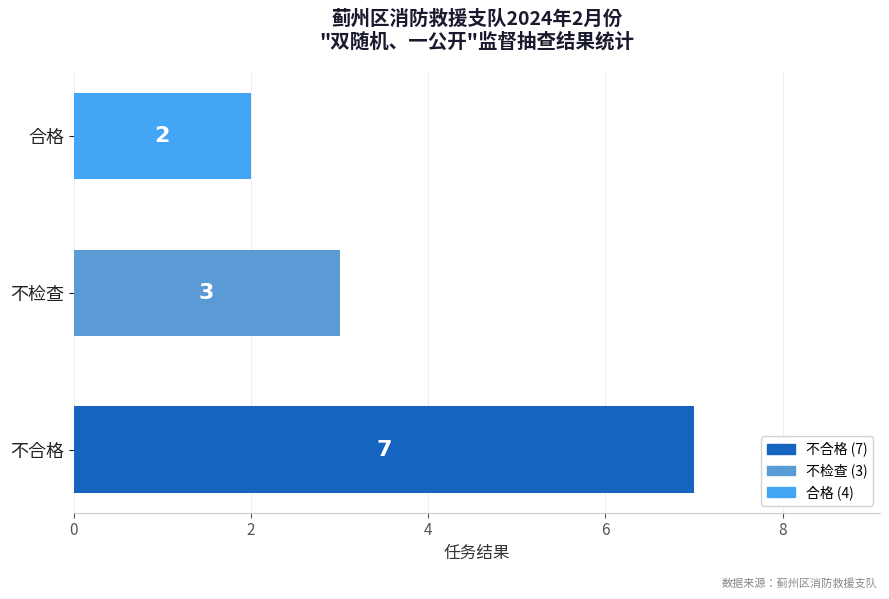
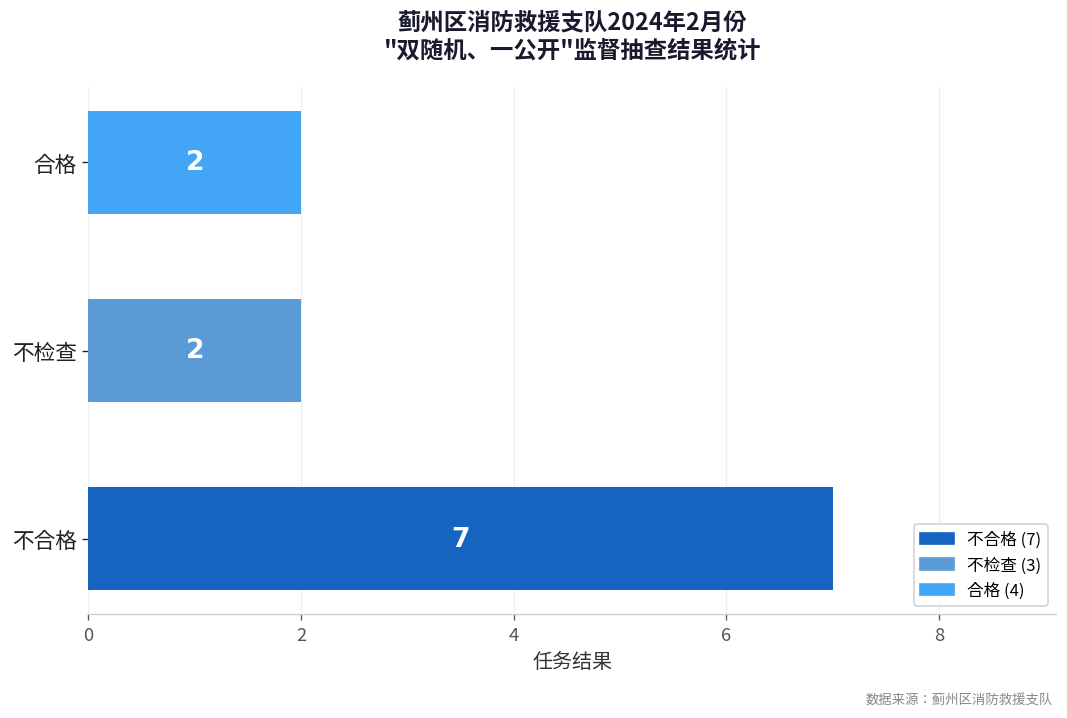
不检查: 3 -> 2
